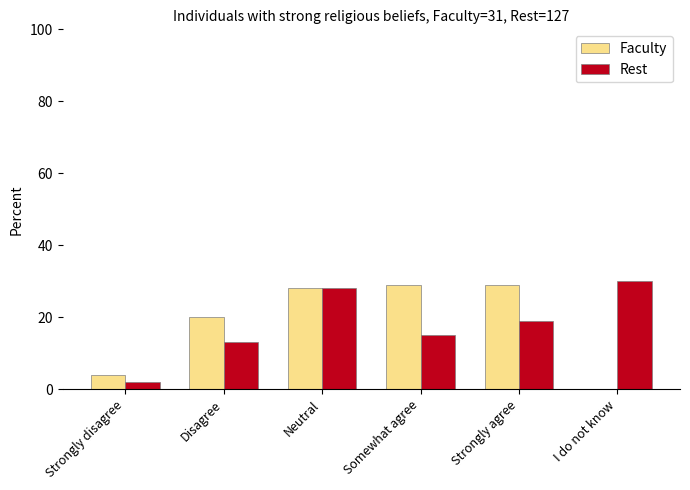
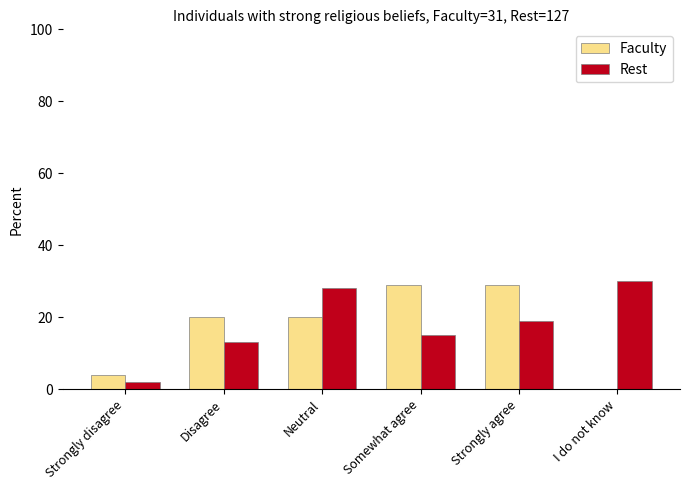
Faculty, Neutral: 28 -> 20
